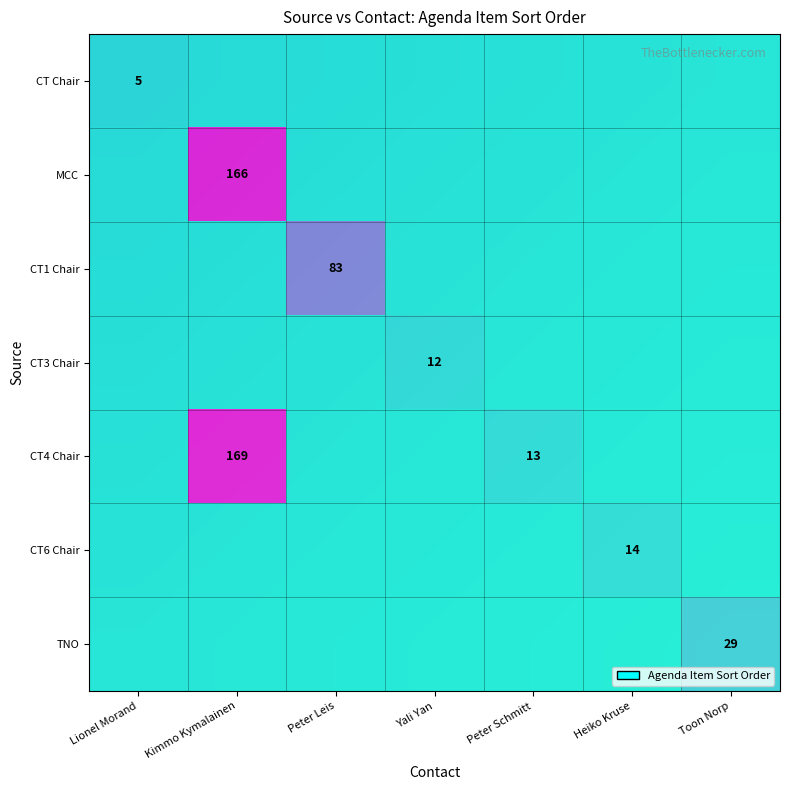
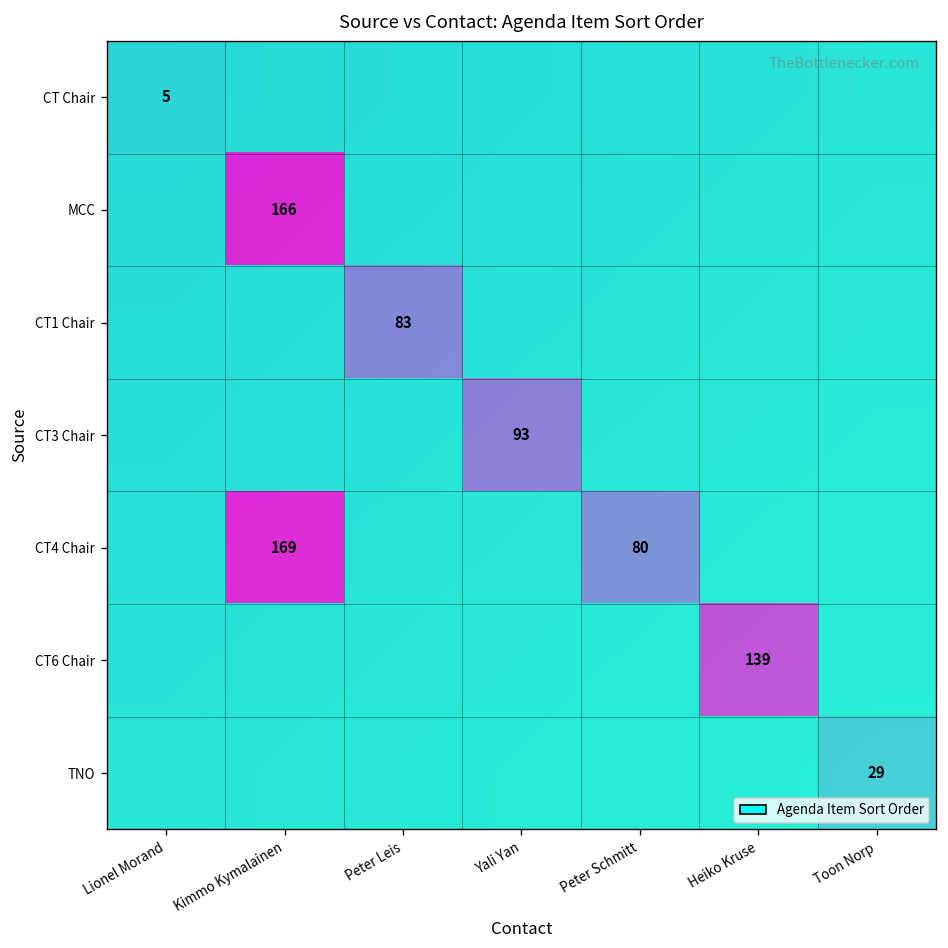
CT3 Chair, Yali Yan: 12 -> 93
CT4 Chair, Peter Schmitt: 13 -> 80
CT6 Chair, Heiko Kruse: 14 -> 139
